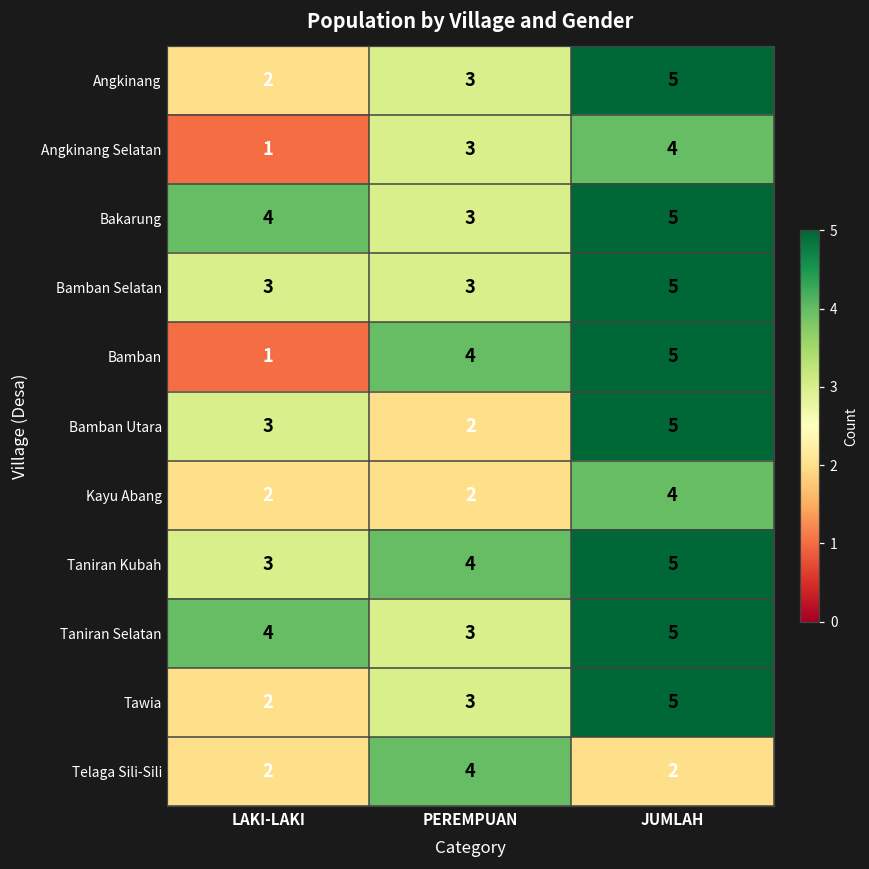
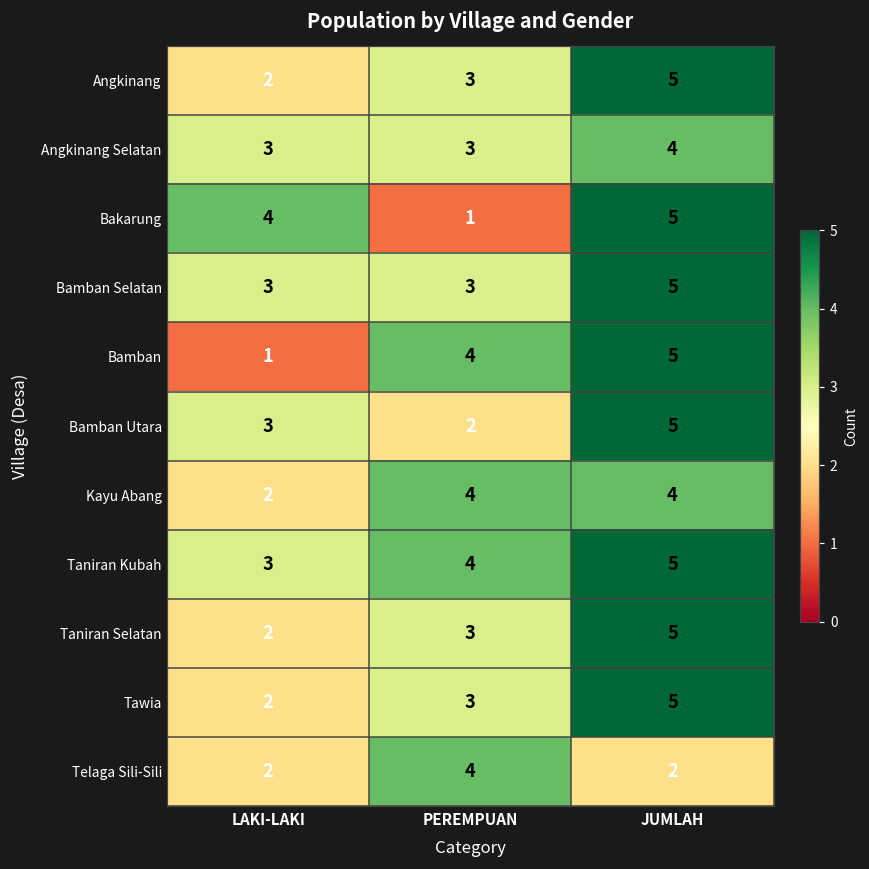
Angkinang Selatan, LAKI-LAKI: 1 -> 3
Bakarung, PEREMPUAN: 3 -> 1
Kayu Abang, PEREMPUAN: 2 -> 4
Taniran Selatan, LAKI-LAKI: 4 -> 2
